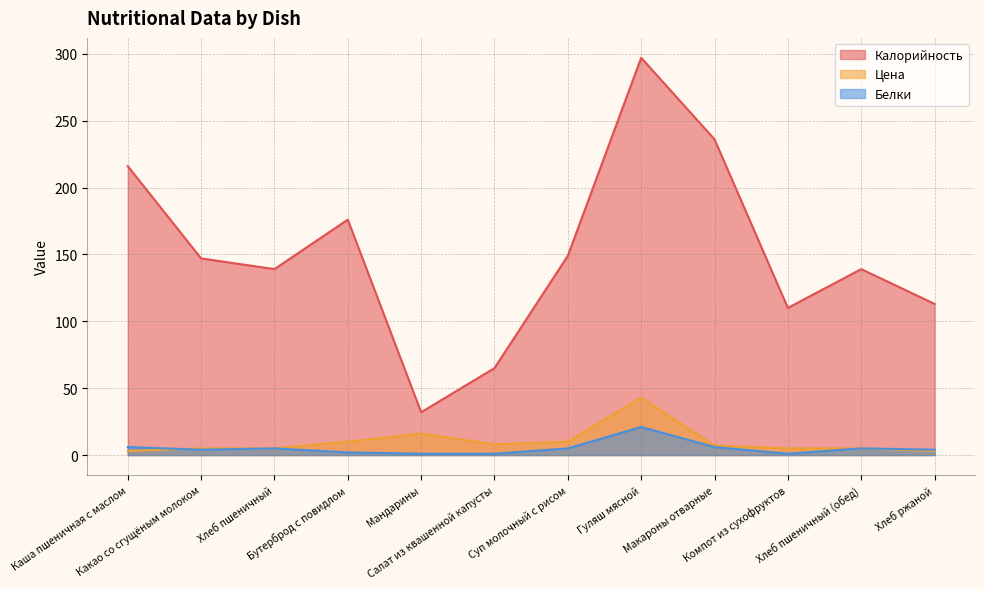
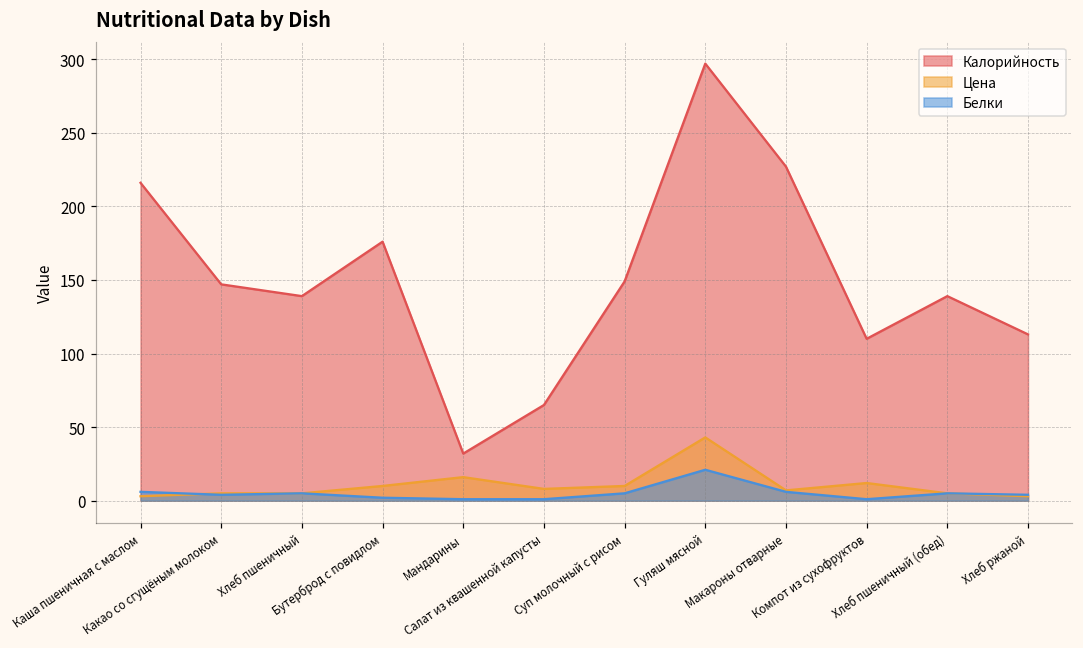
Калорийность, Макароны отварные: 236 -> 227
Цена, Компот из сухофруктов: 5 -> 12
